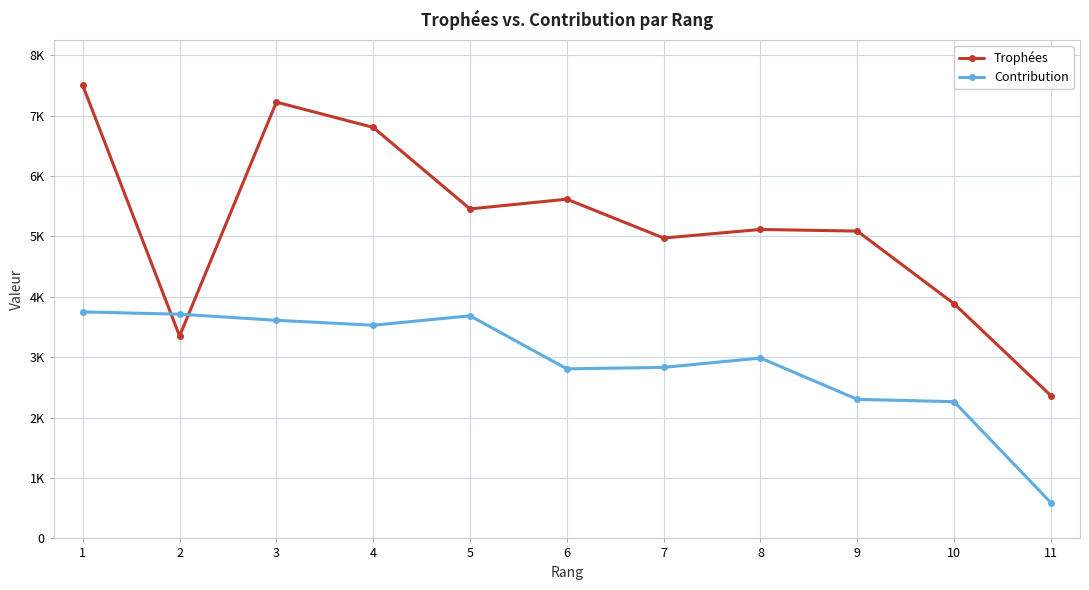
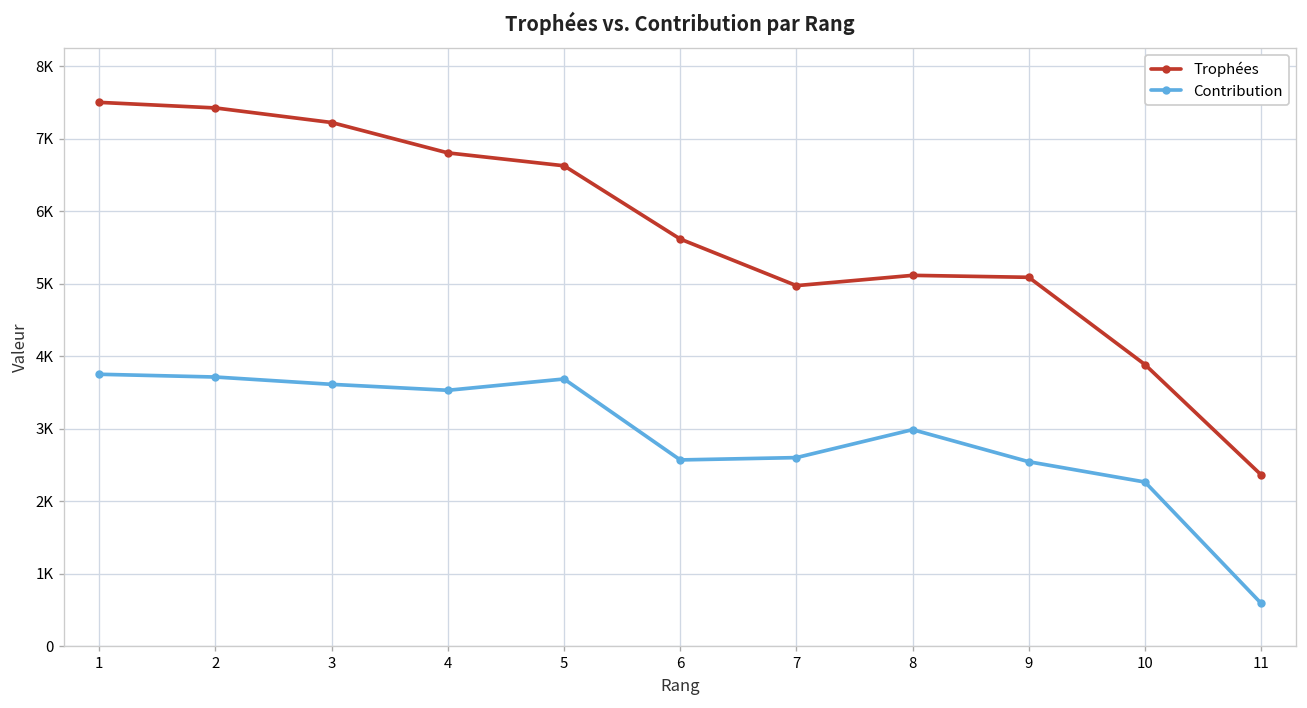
Trophées, 2: 3400 -> 7400
Trophées, 5: 5500 -> 6600
Contribution, 6: 2800 -> 2600
Contribution, 7: 2800 -> 2600
Contribution, 9: 2300 -> 2500
